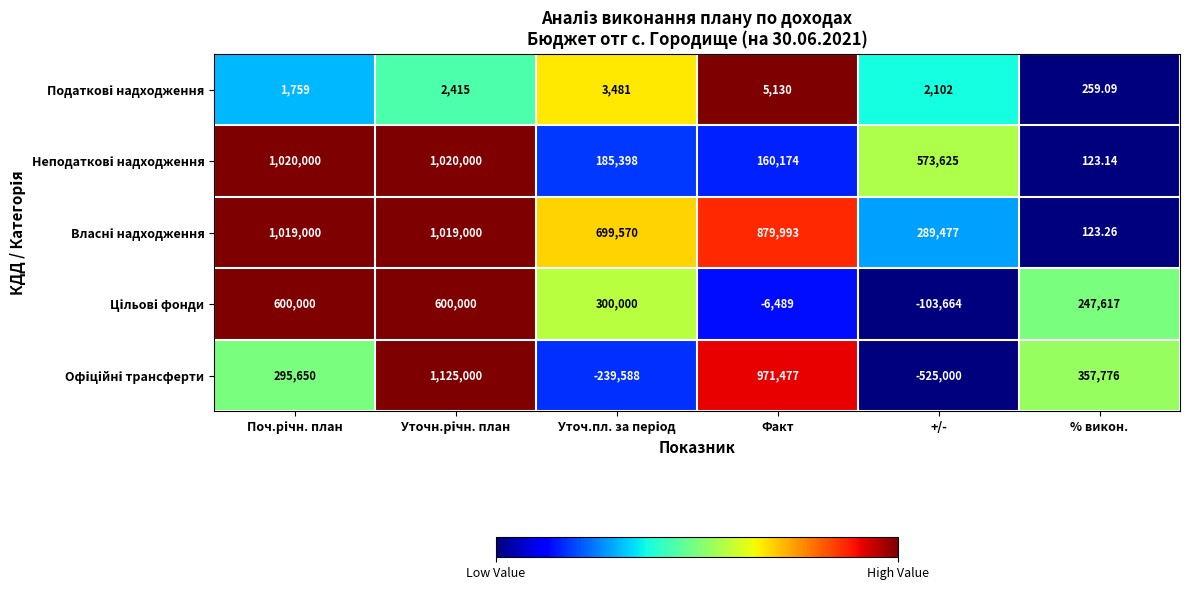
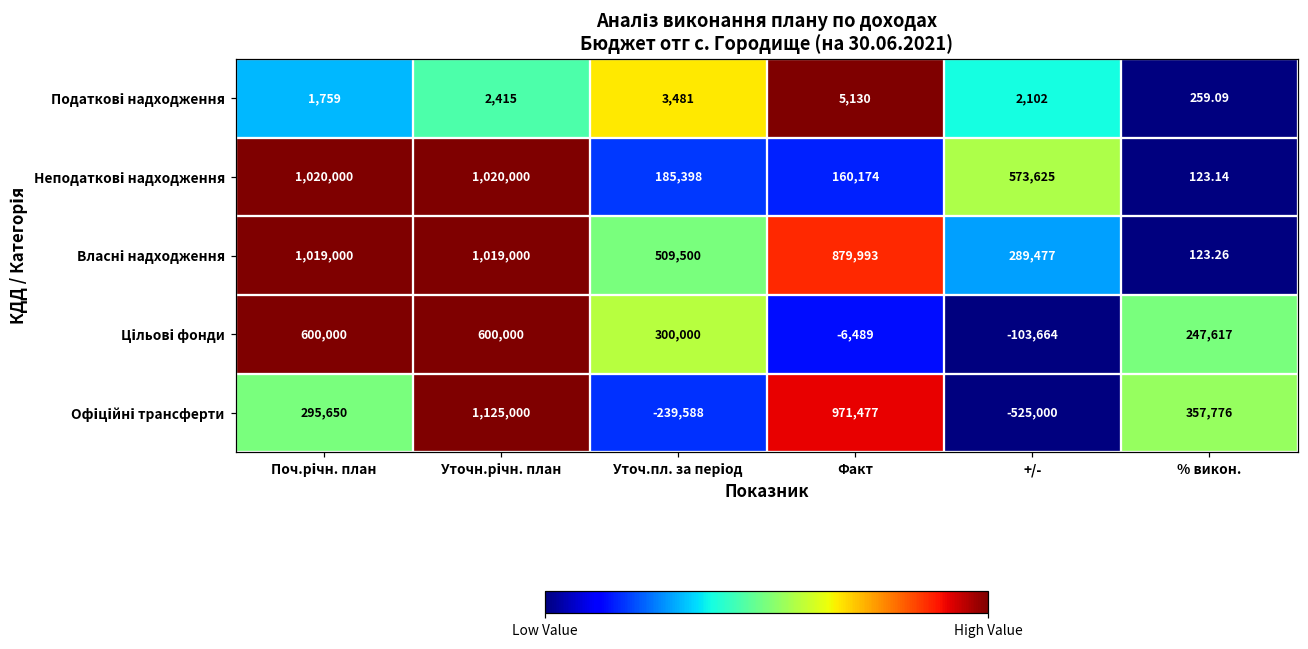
Власні надходження, Уточ.пл. за період: 699,570 -> 509,500
